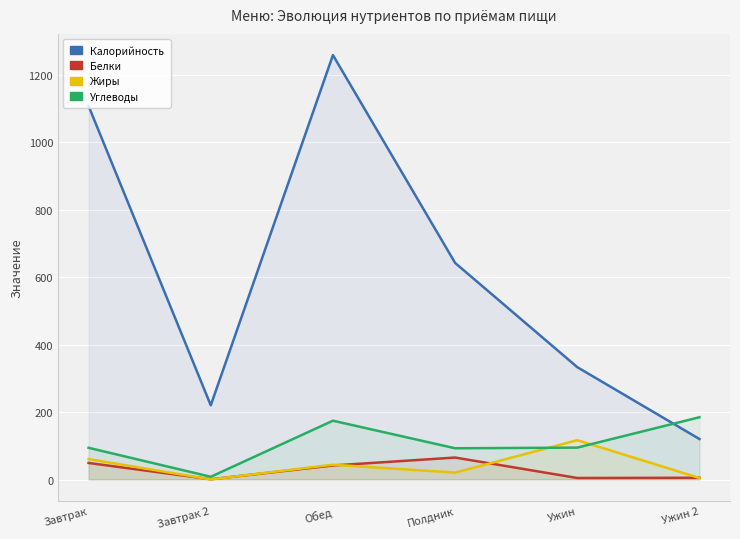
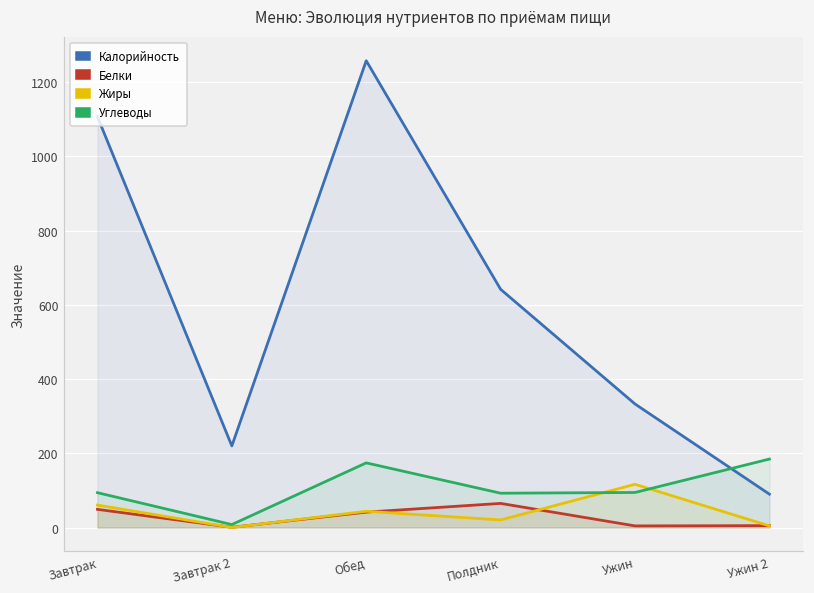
Калорийность, Ужин 2: 120 -> 90
